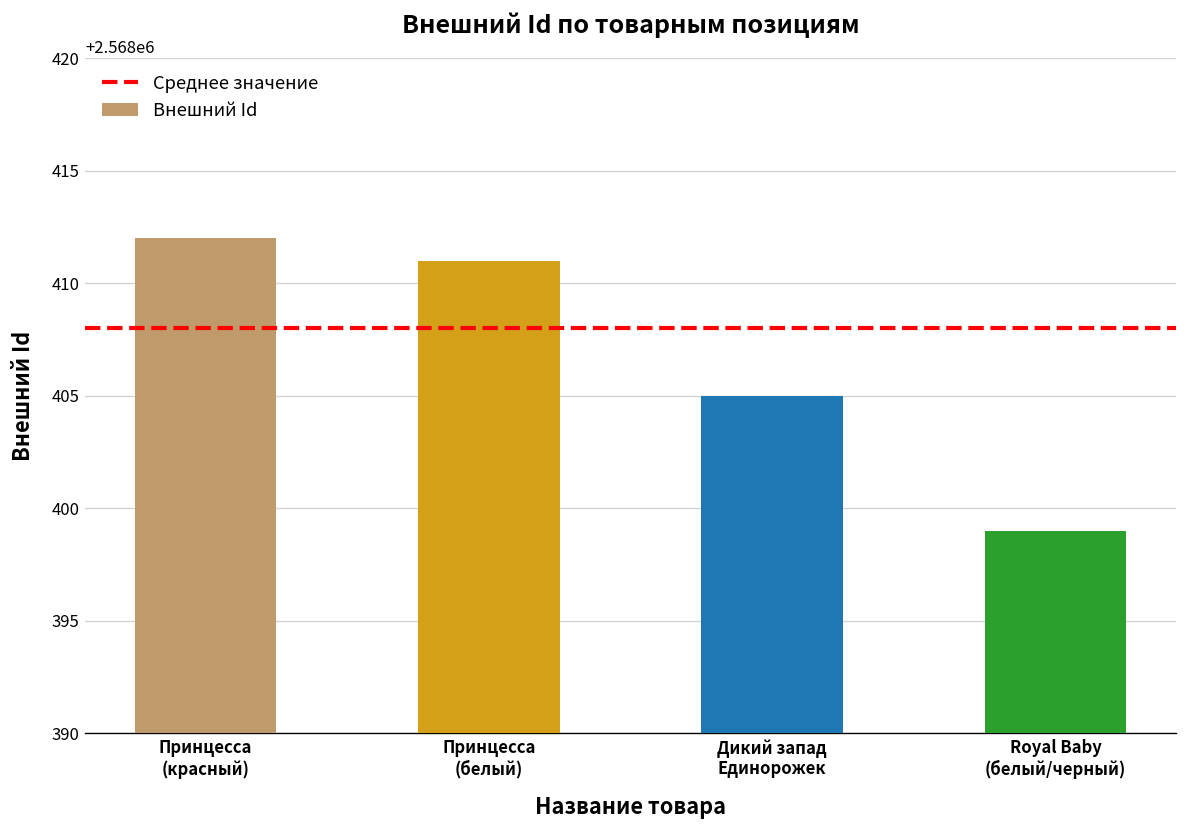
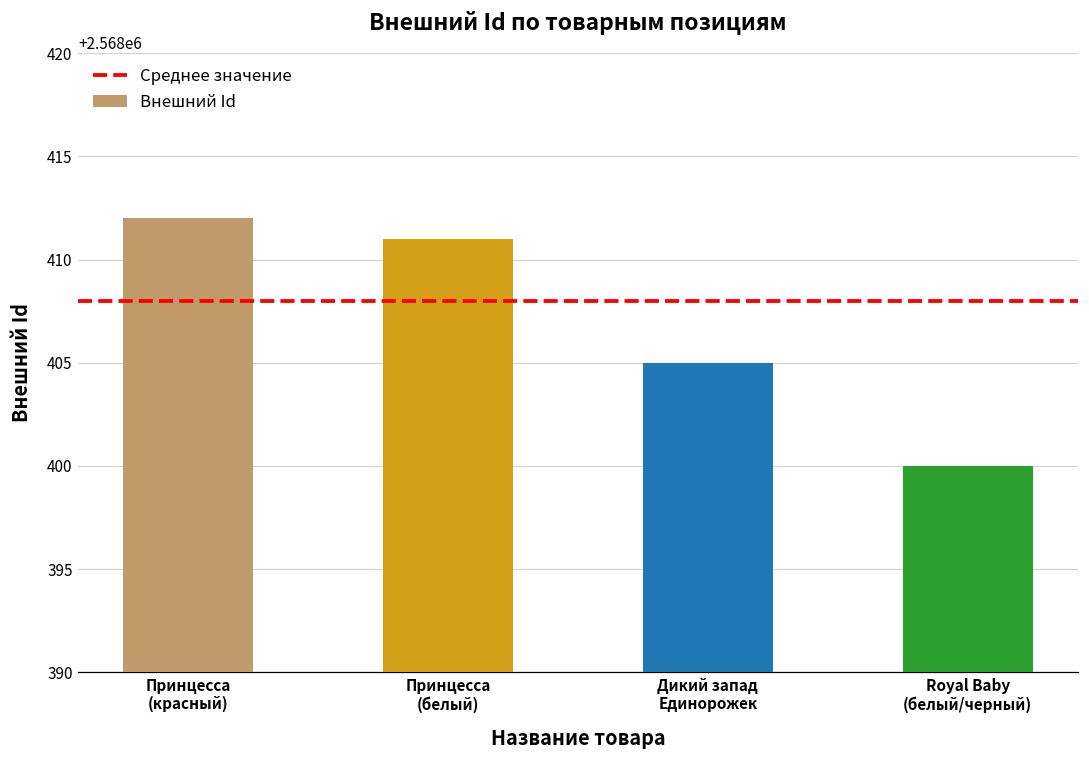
Royal Baby (белый/черный): 2568399 -> 2568400
